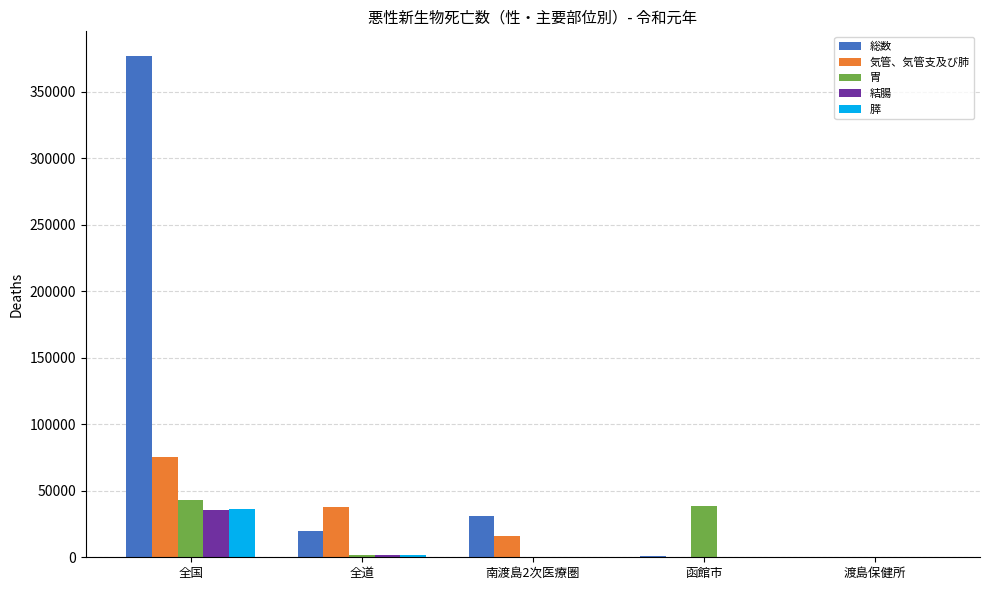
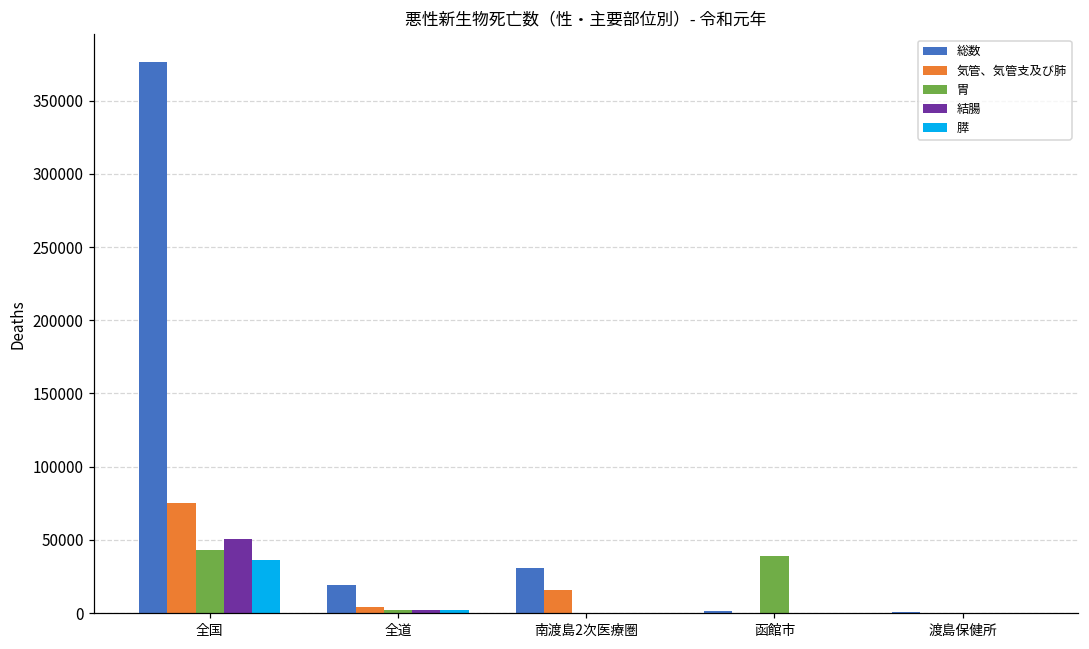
結腸, 全国: 36000 -> 51000
気管、気管支及び肺, 全道: 38000 -> 4000
